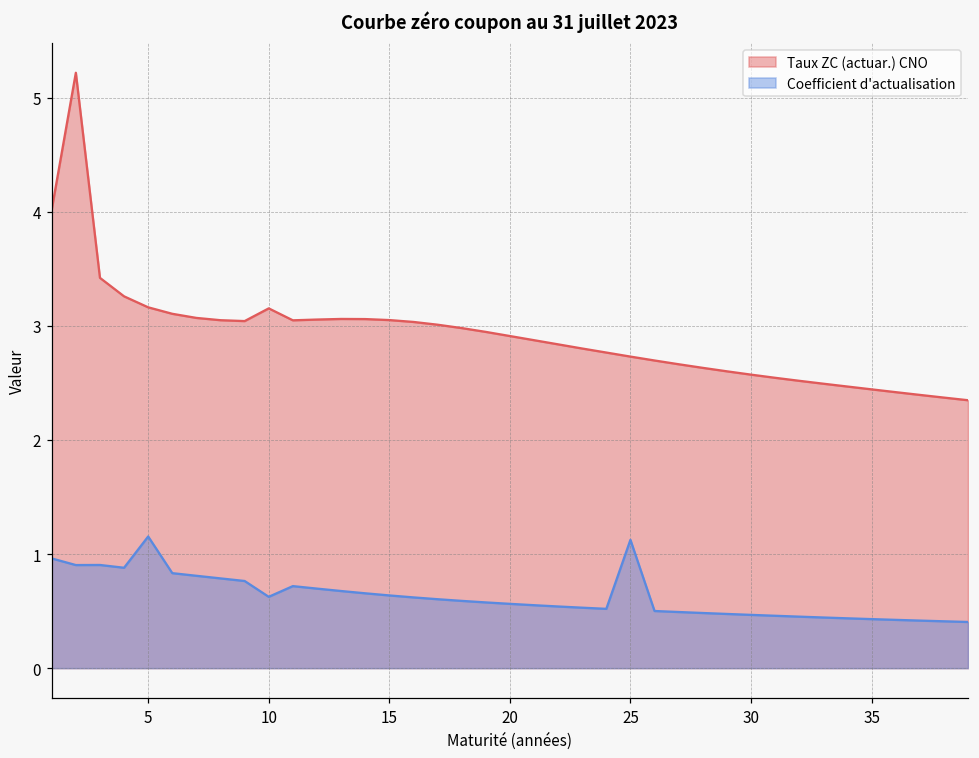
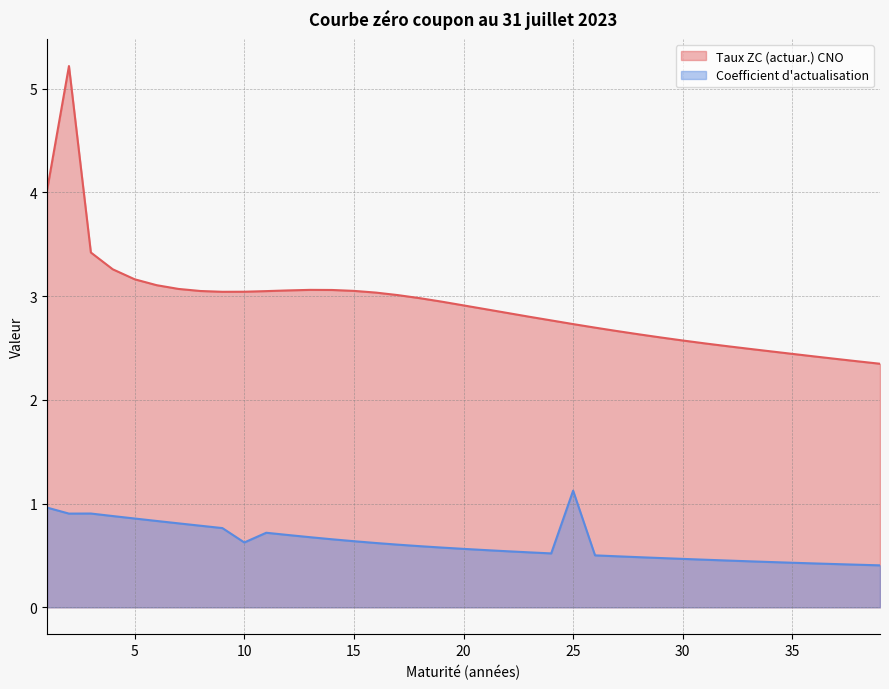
Coefficient d'actualisation, 5: 1.15 -> 0.86
Taux ZC (actuar.) CNO, 10: 3.15 -> 3.04
